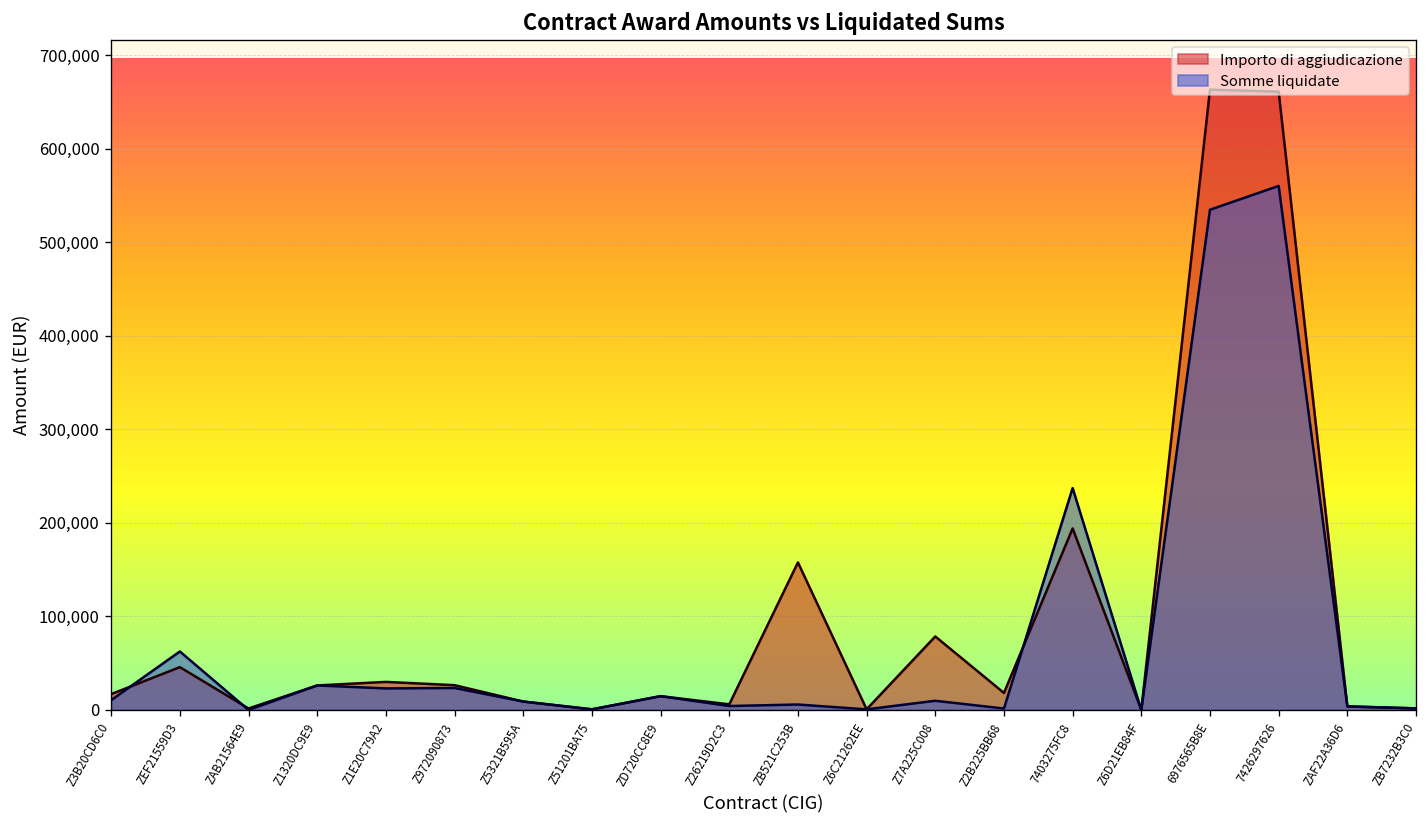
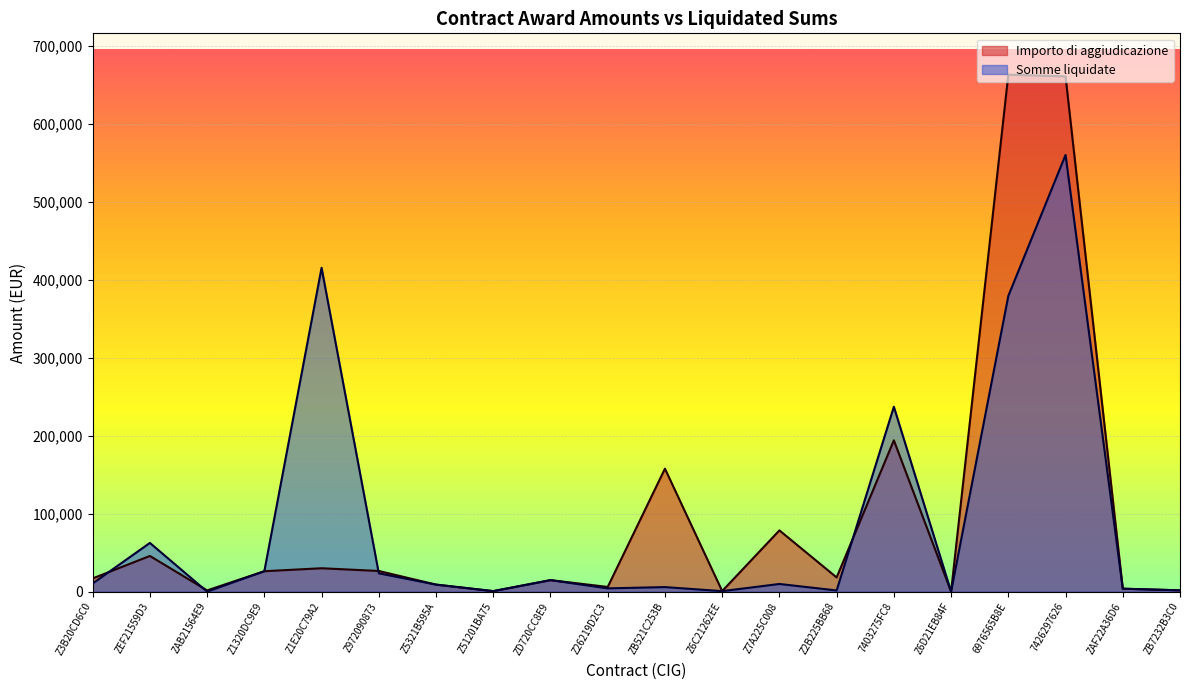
Somme liquidate, Z1E20C79A2: 20,000 -> 420,000
Somme liquidate, 6976565B8E: 530,000 -> 380,000
